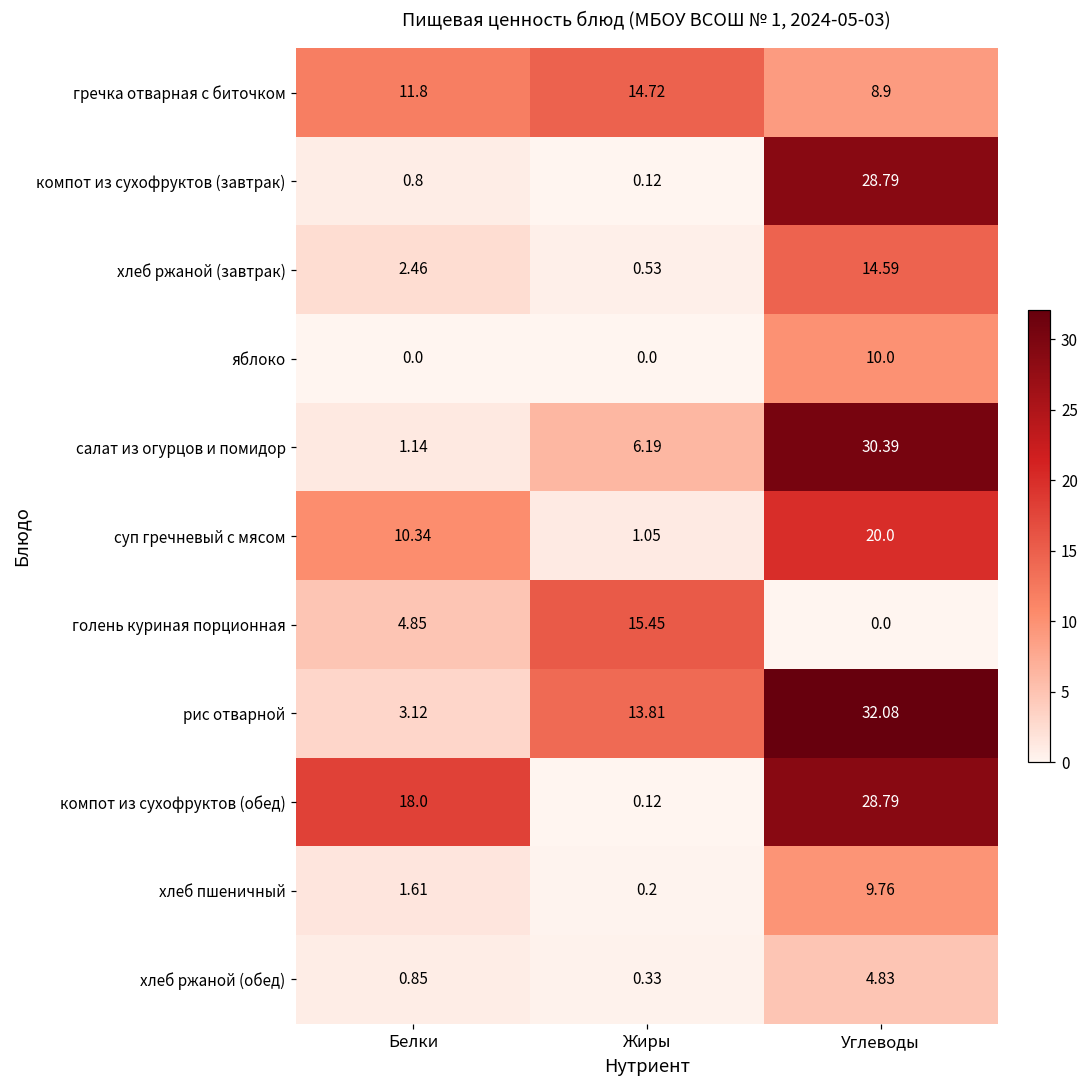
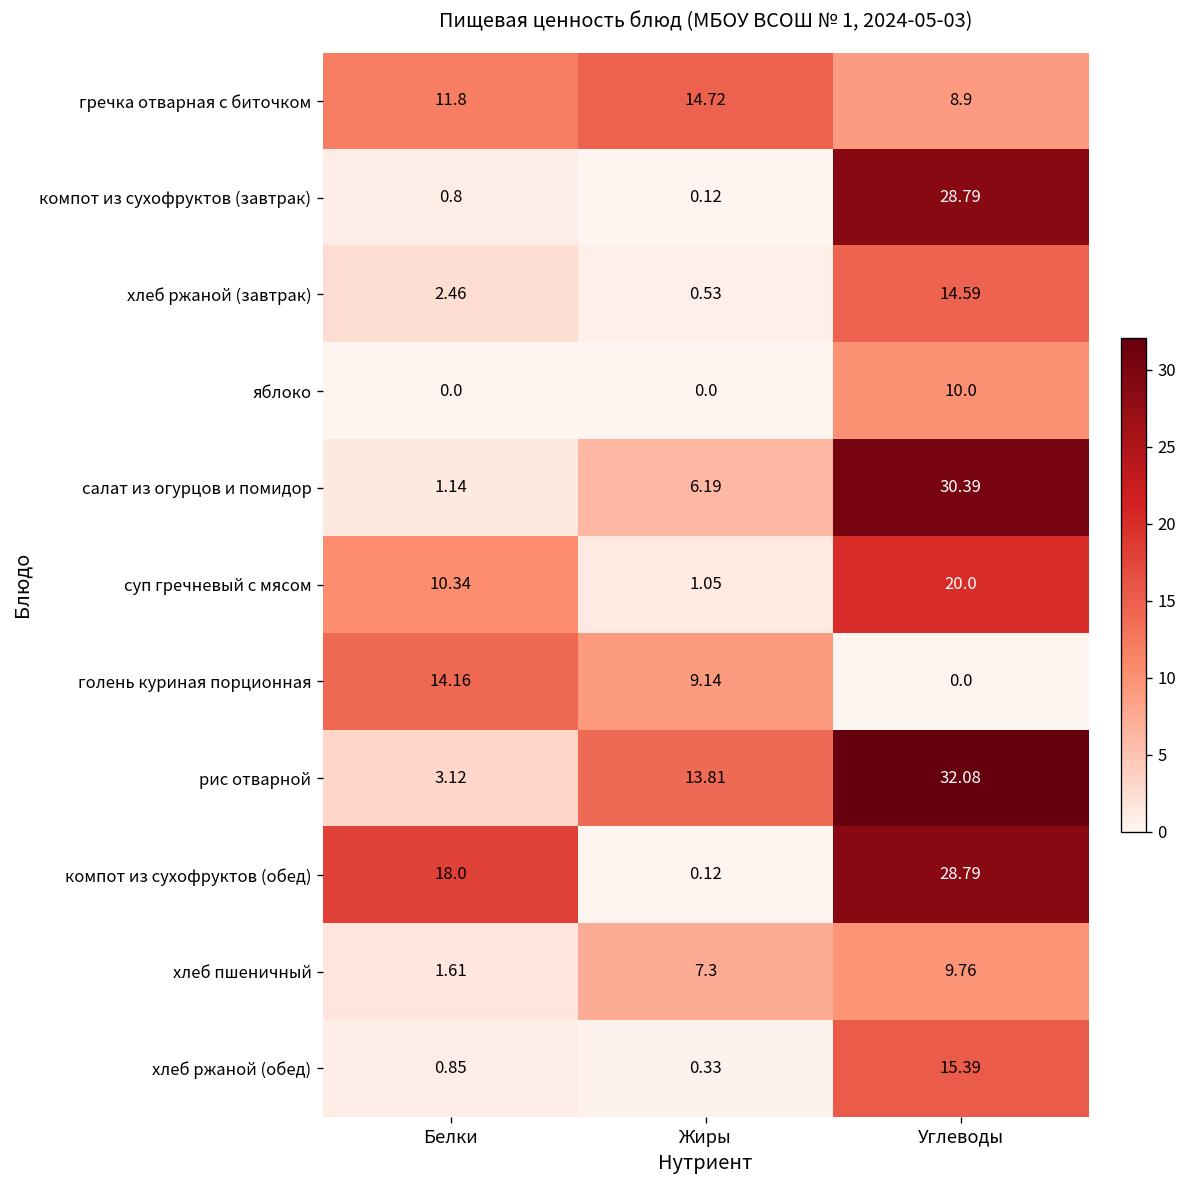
голень куриная порционная, Белки: 4.85 -> 14.16
голень куриная порционная, Жиры: 15.45 -> 9.14
хлеб пшеничный, Жиры: 0.2 -> 7.3
хлеб ржаной (обед), Углеводы: 4.83 -> 15.39
